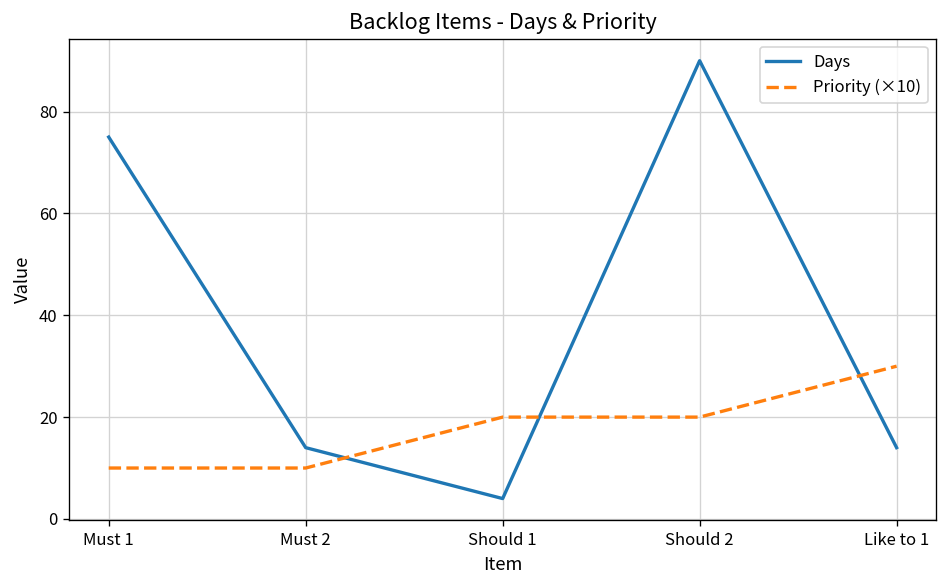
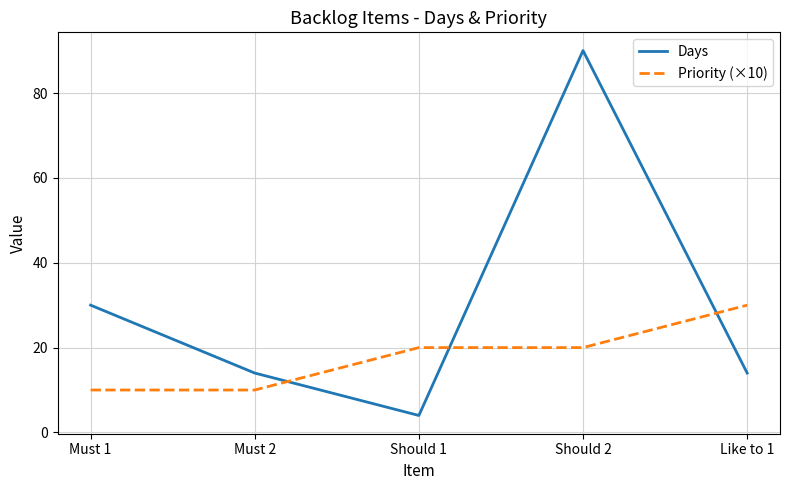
Days, Must 1: 75 -> 30
